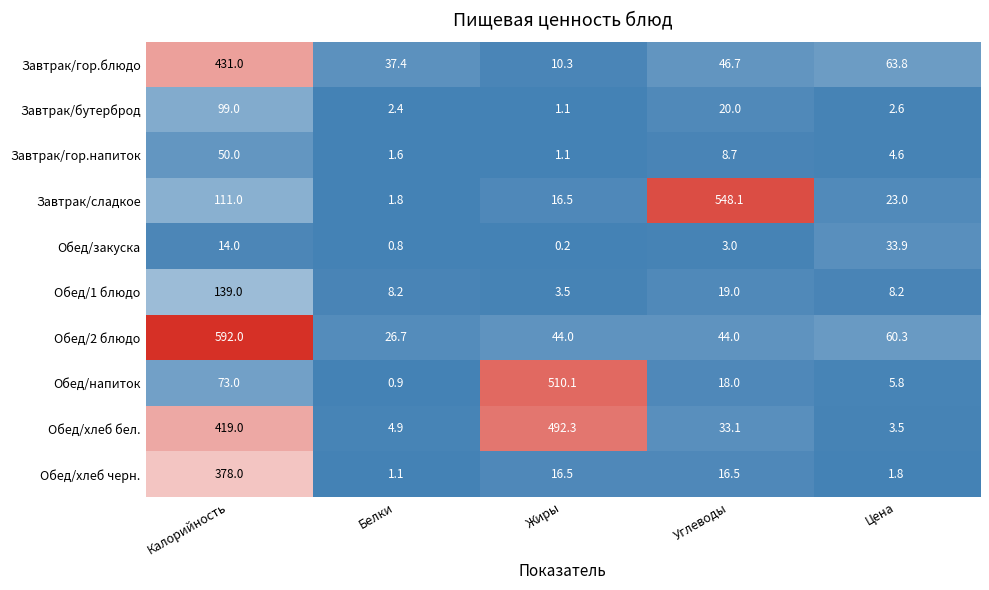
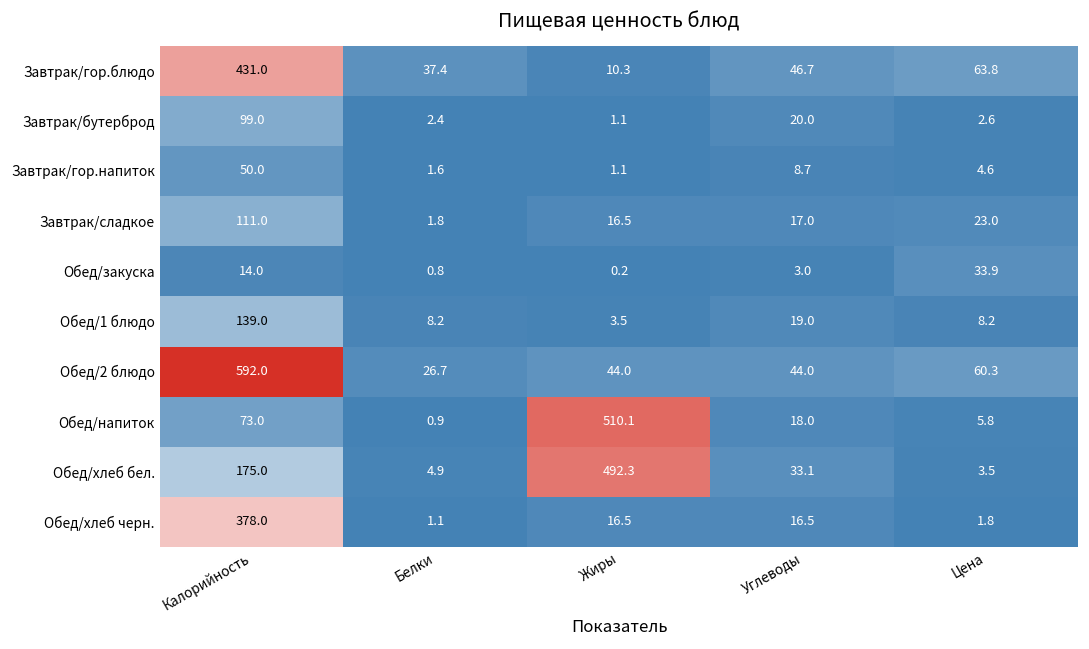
Завтрак/сладкое, Углеводы: 548.1 -> 17.0
Обед/хлеб бел., Калорийность: 419.0 -> 175.0
